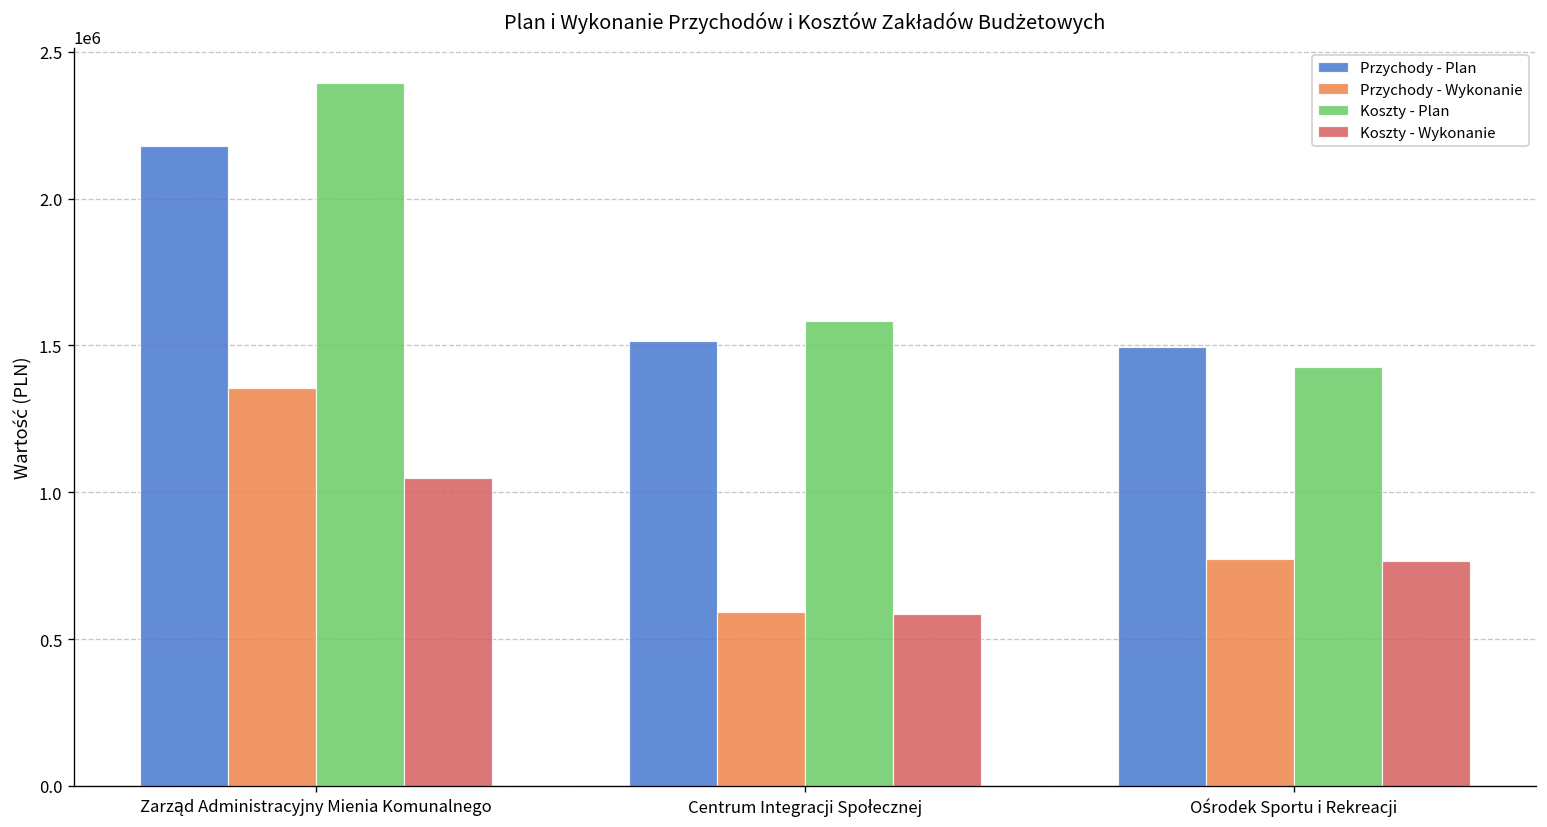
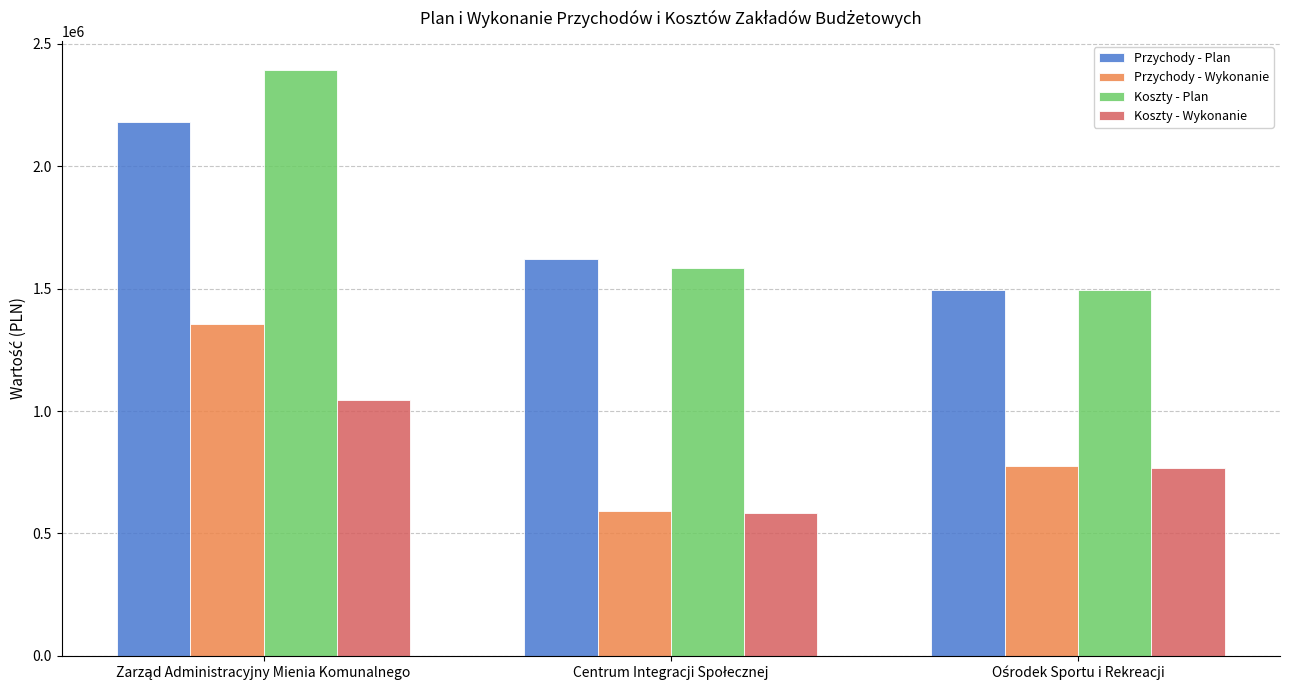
Przychody - Plan, Centrum Integracji Społecznej: 1520000 -> 1620000
Koszty - Plan, Ośrodek Sportu i Rekreacji: 1430000 -> 1490000
